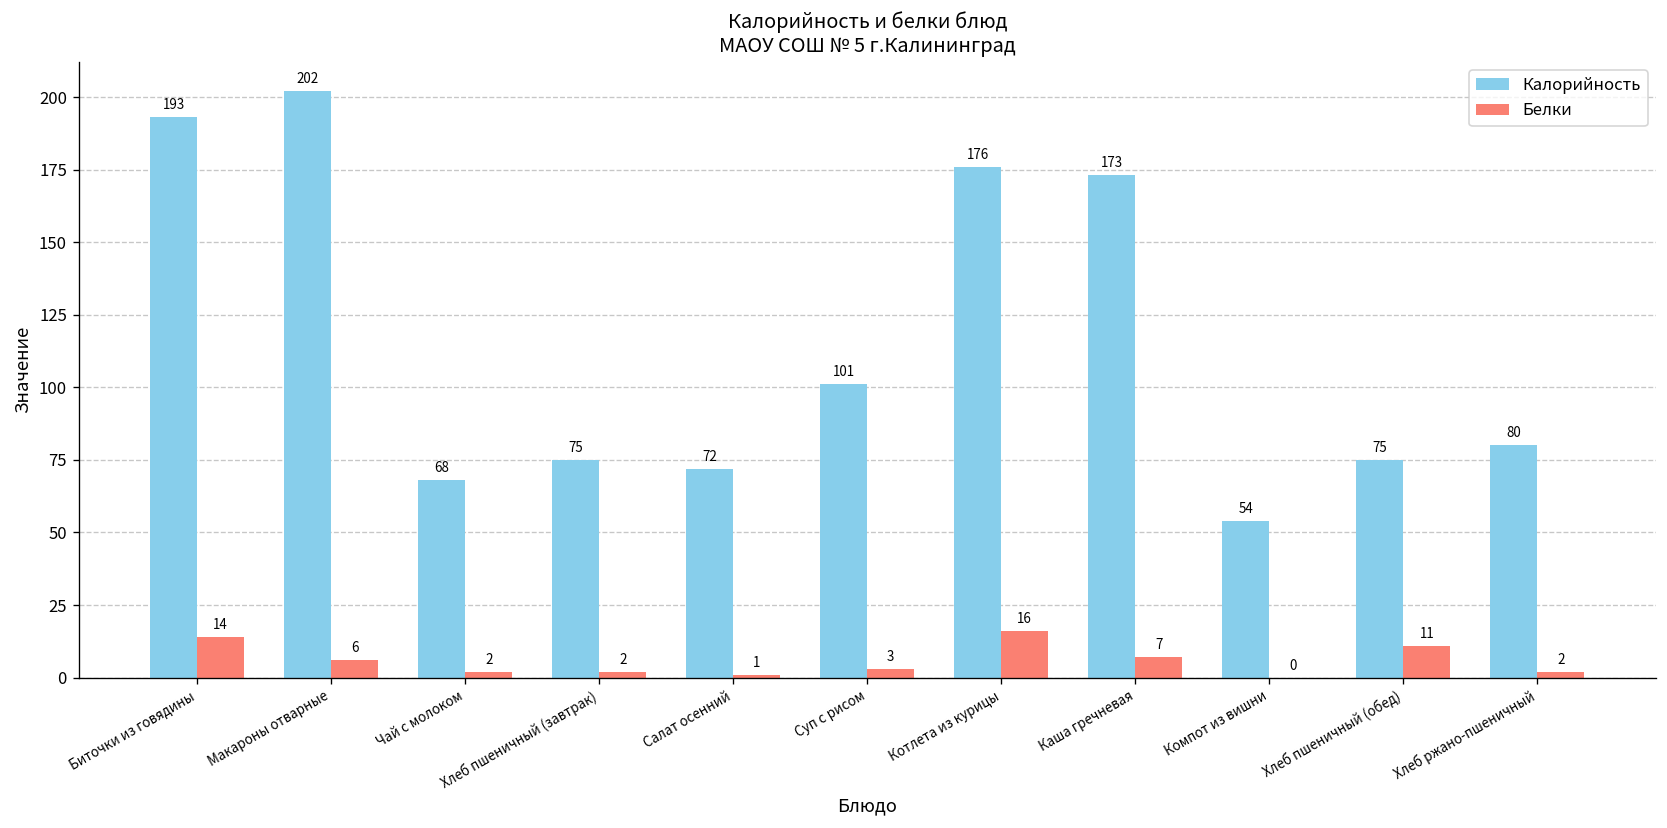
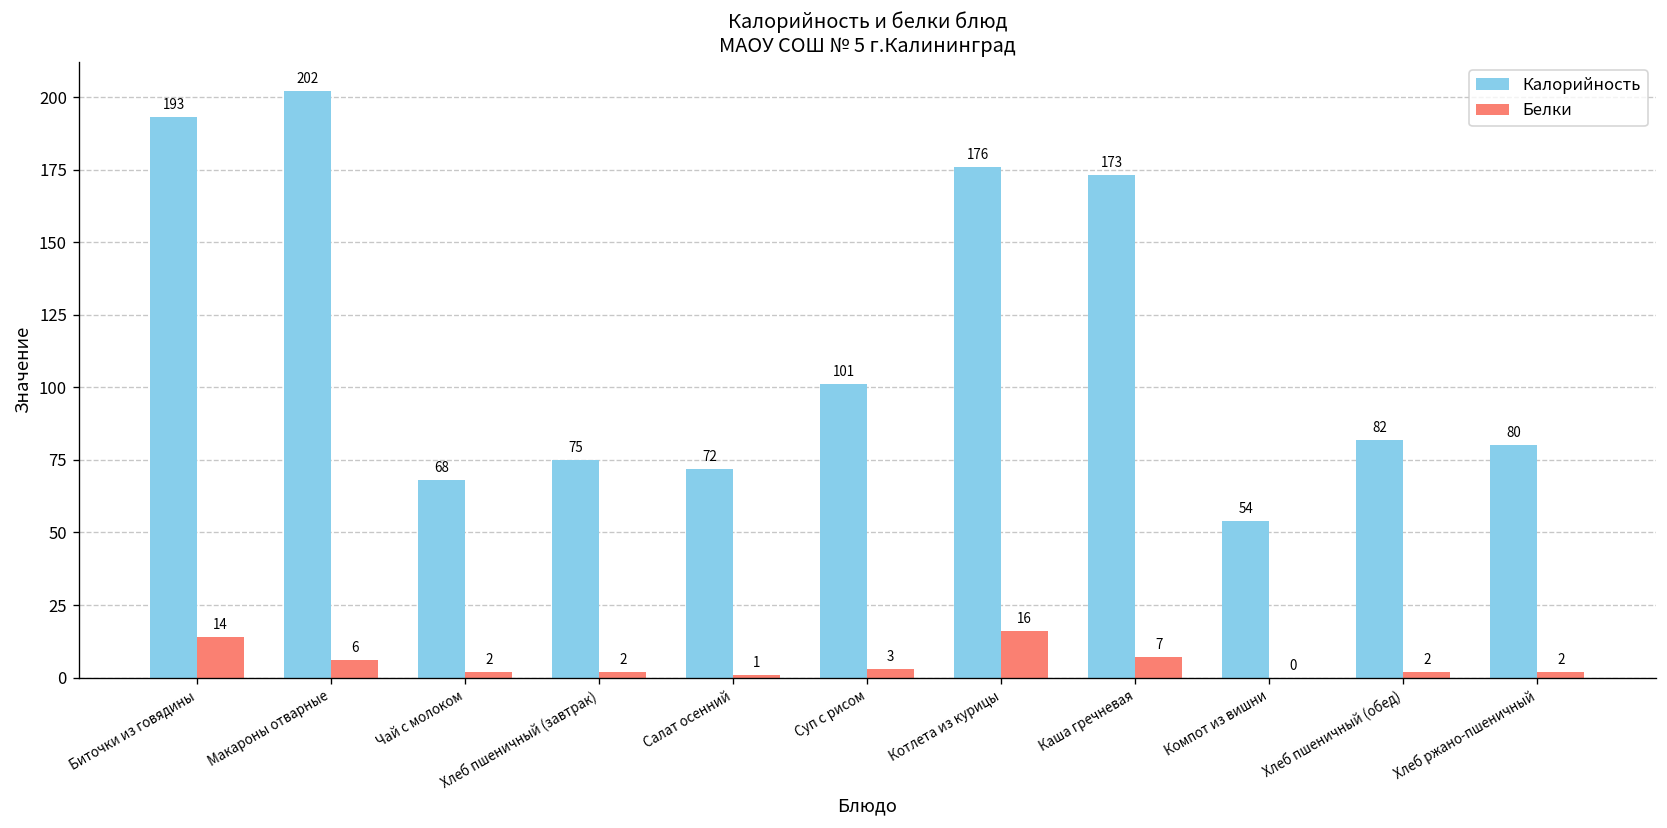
Калорийность, Хлеб пшеничный (обед): 75 -> 82
Белки, Хлеб пшеничный (обед): 11 -> 2
